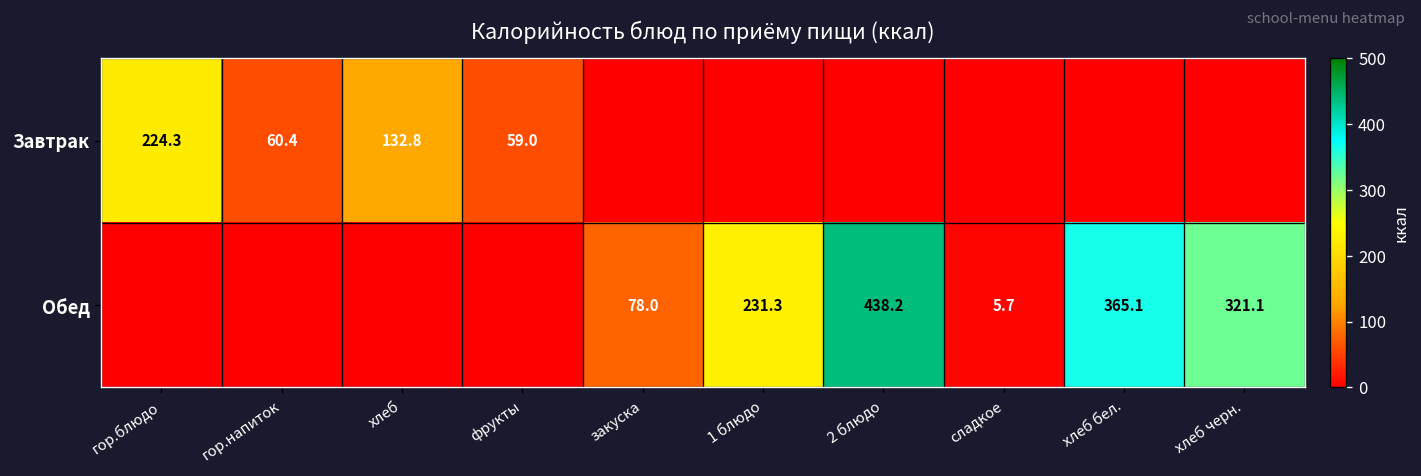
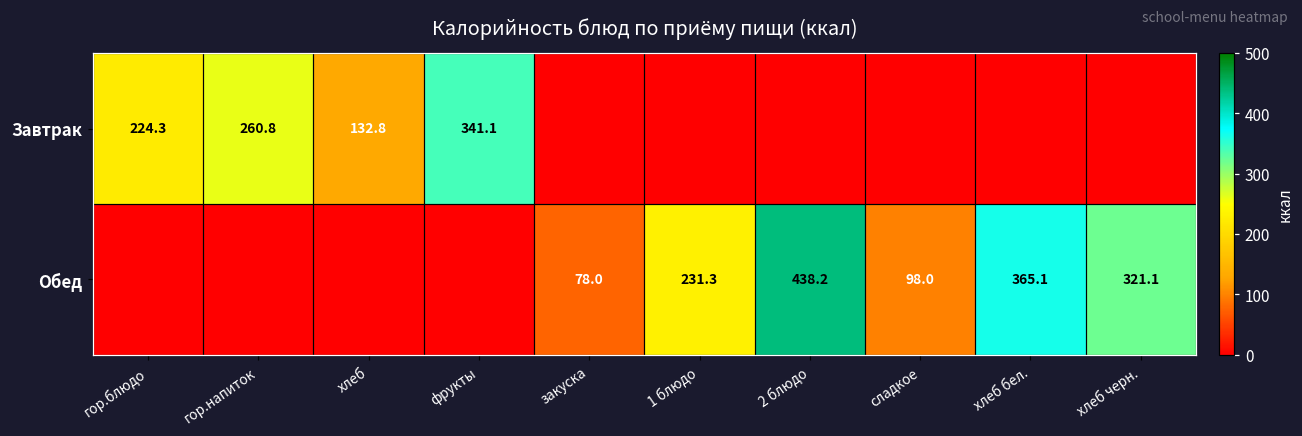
Завтрак, гор.напиток: 60.4 -> 260.8
Завтрак, фрукты: 59.0 -> 341.1
Обед, сладкое: 5.7 -> 98.0
